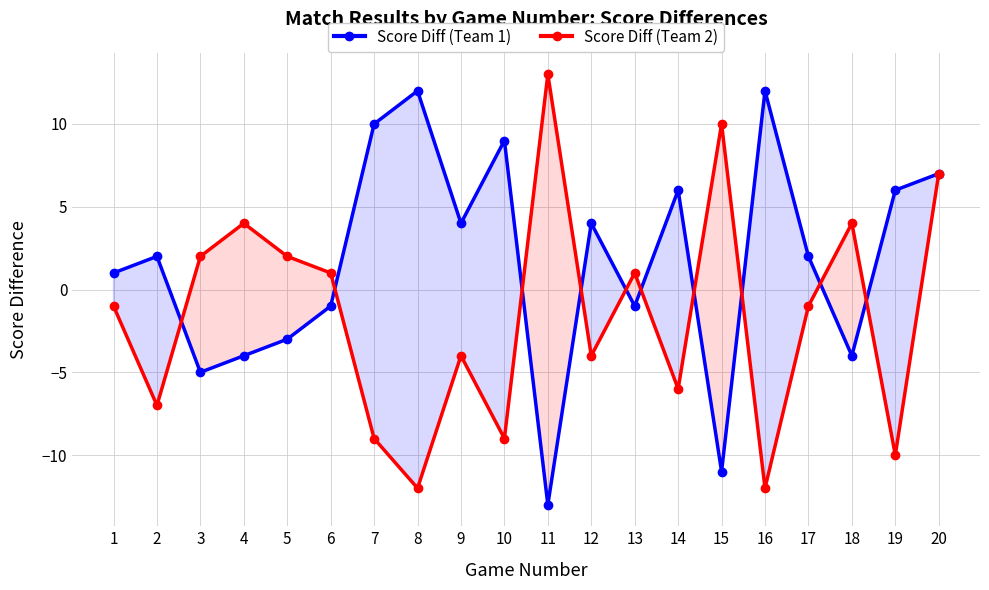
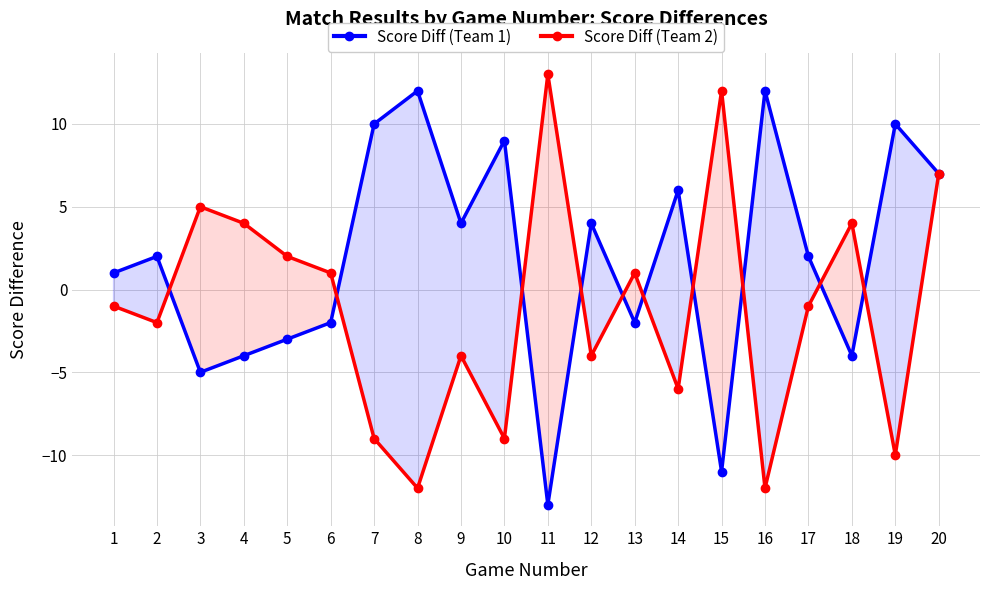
Score Diff (Team 2), 2: -7 -> -2
Score Diff (Team 2), 3: 2 -> 5
Score Diff (Team 1), 6: -1 -> -2
Score Diff (Team 1), 13: -1 -> -2
Score Diff (Team 2), 15: 10 -> 12
Score Diff (Team 1), 19: 6 -> 10
